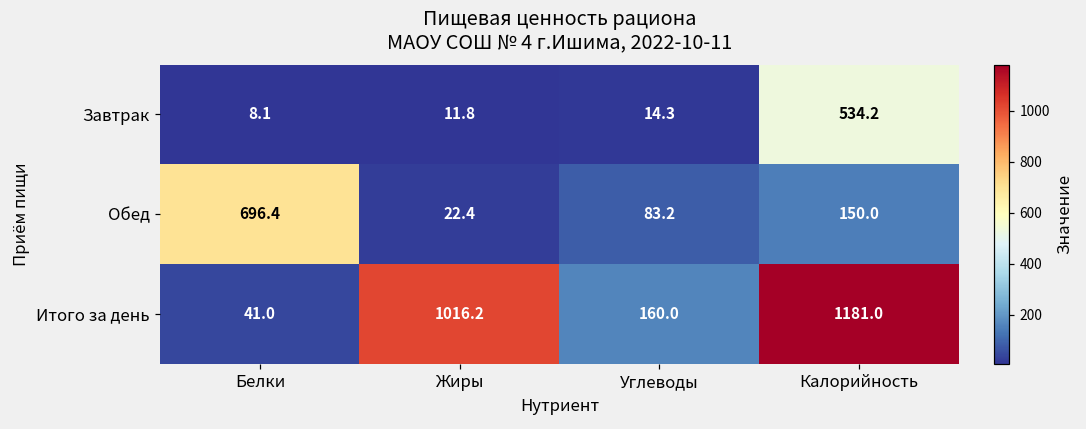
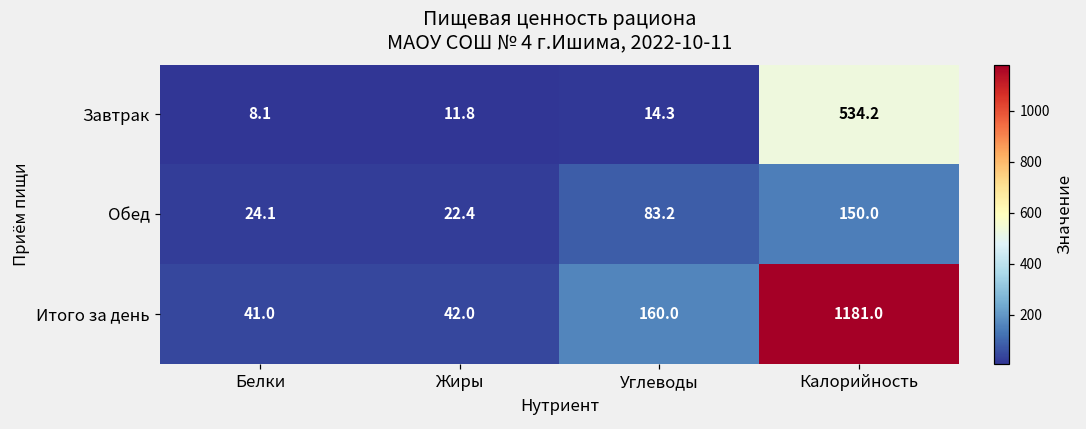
Обед, Белки: 696.4 -> 24.1
Итого за день, Жиры: 1016.2 -> 42.0
